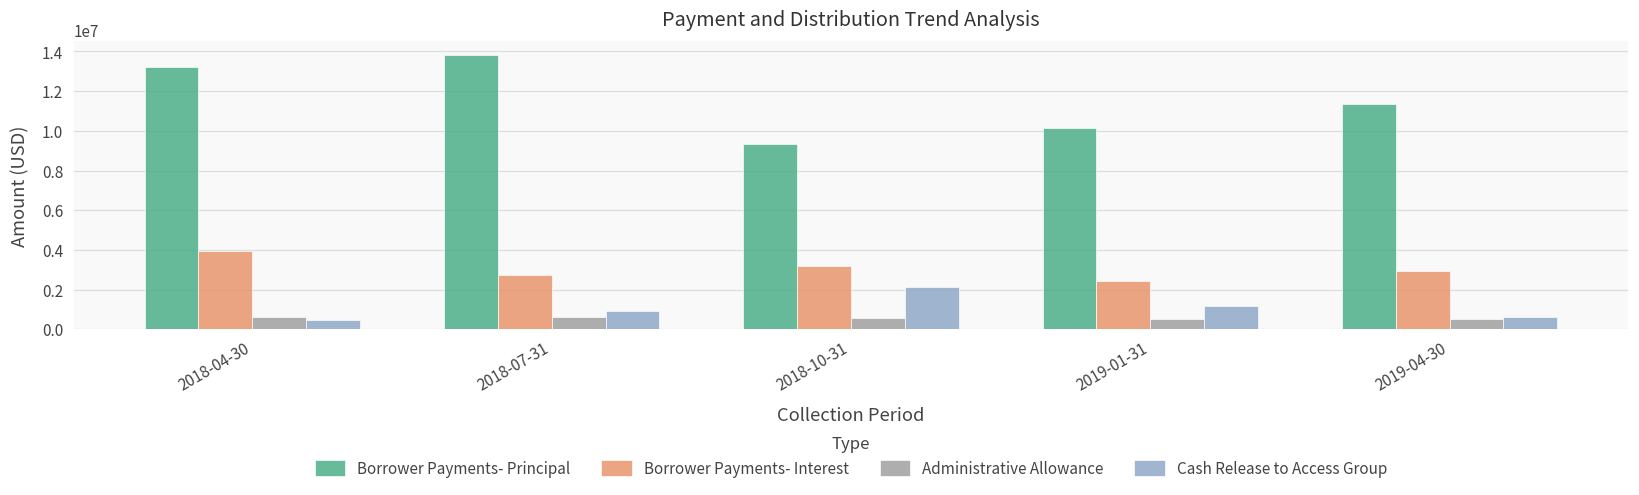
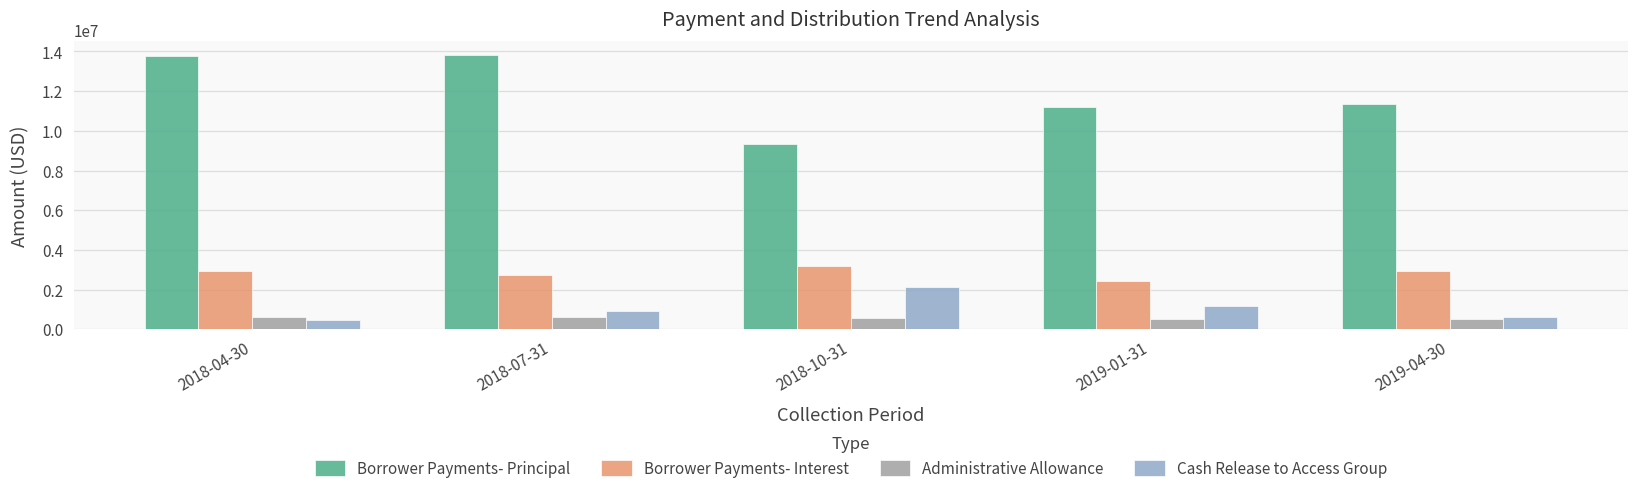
Borrower Payments- Principal, 2018-04-30: 13200000 -> 13800000
Borrower Payments- Interest, 2018-04-30: 4000000 -> 3000000
Borrower Payments- Principal, 2019-01-31: 10100000 -> 11200000
